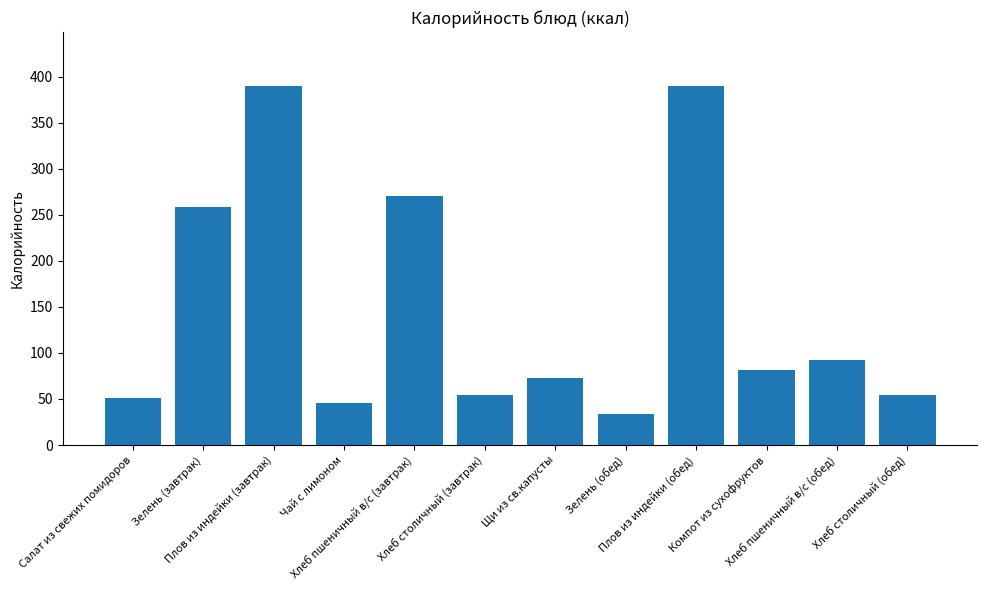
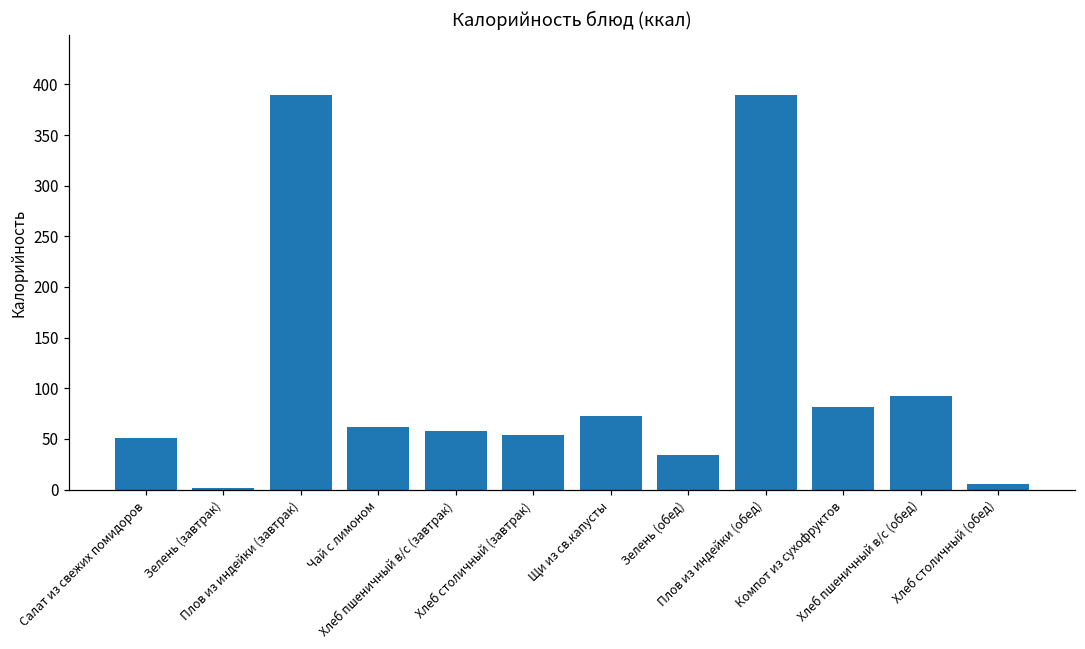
Зелень (завтрак): 260 -> 0
Чай с лимоном: 50 -> 60
Хлеб пшеничный в/с (завтрак): 270 -> 60
Хлеб столичный (обед): 50 -> 10
